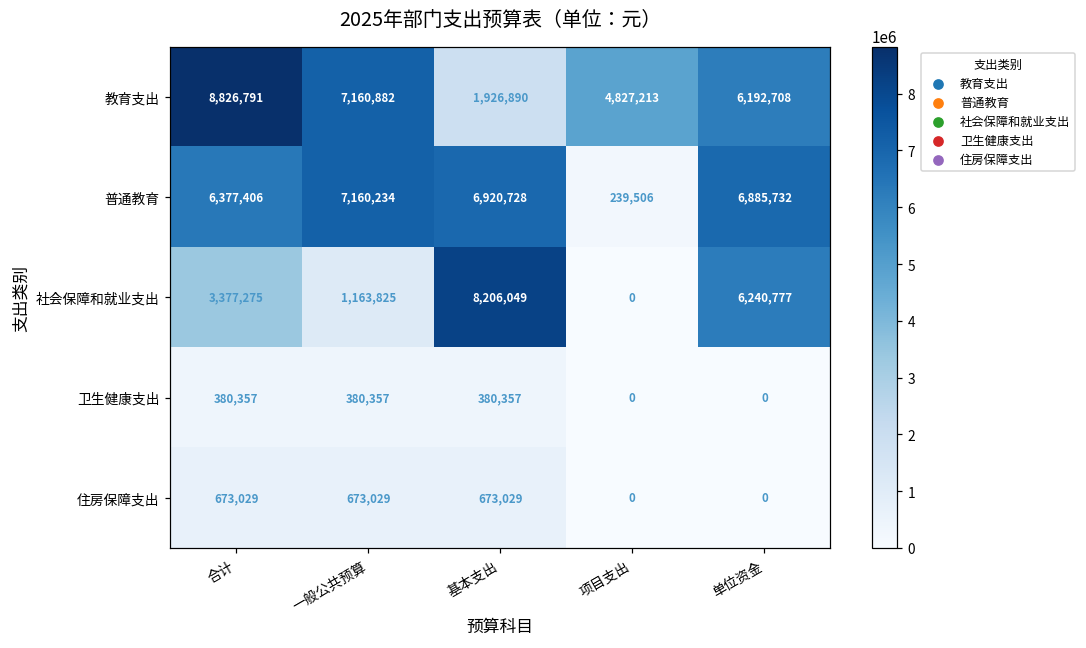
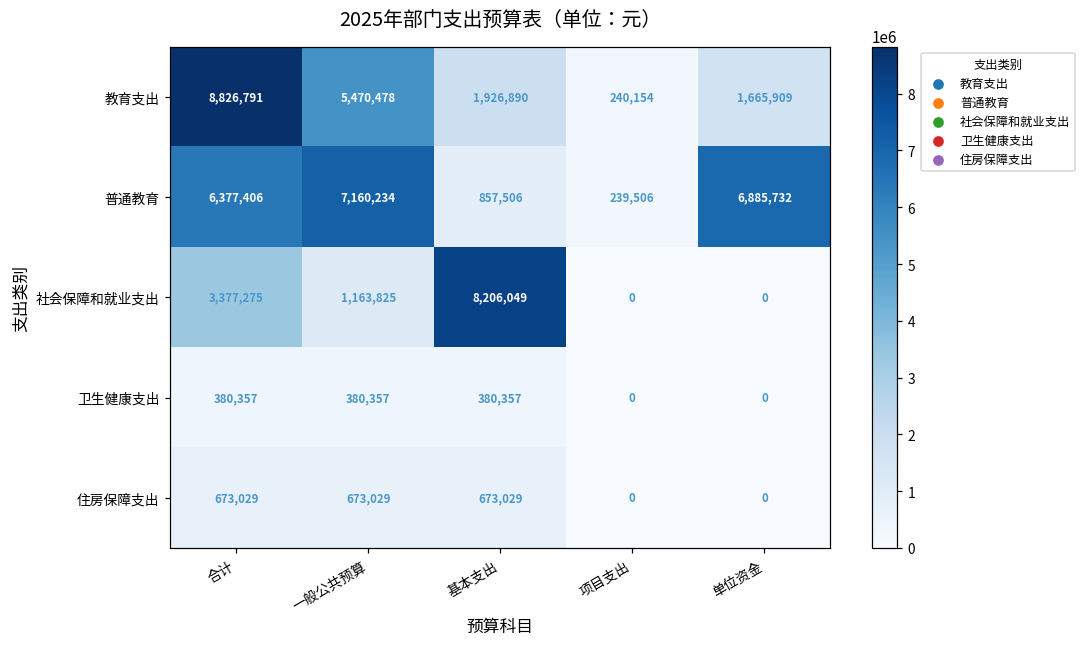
教育支出, 一般公共预算: 7,160,882 -> 5,470,478
教育支出, 项目支出: 4,827,213 -> 240,154
教育支出, 单位资金: 6,192,708 -> 1,665,909
普通教育, 基本支出: 6,920,728 -> 857,506
社会保障和就业支出, 单位资金: 6,240,777 -> 0
